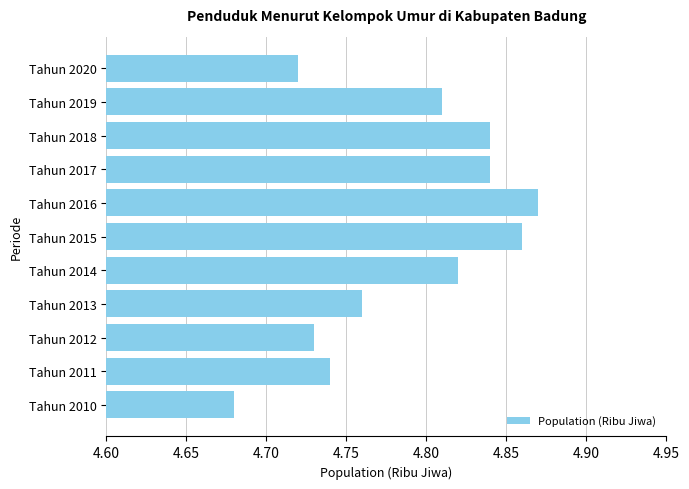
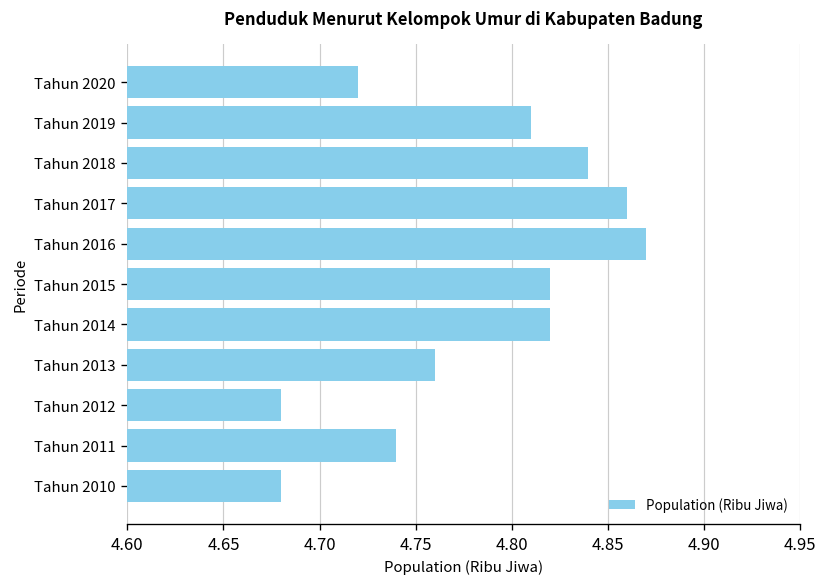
Tahun 2017: 4.84 -> 4.86
Tahun 2015: 4.86 -> 4.82
Tahun 2012: 4.73 -> 4.68
